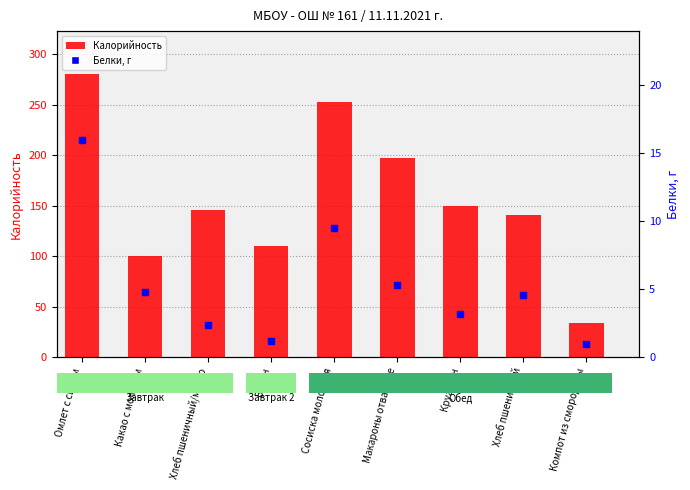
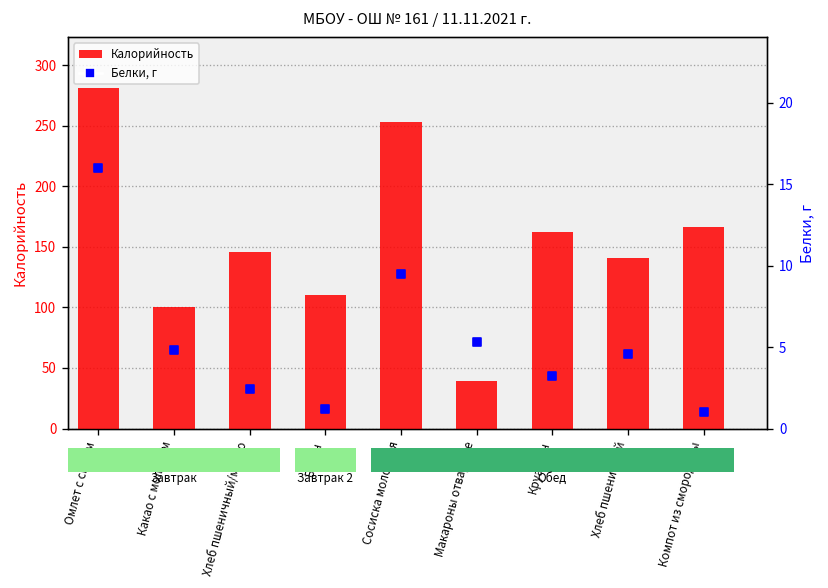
Калорийность, Макароны отварные: 197 -> 39
Калорийность, Круассан: 150 -> 162
Калорийность, Компот из смородины: 34 -> 167
